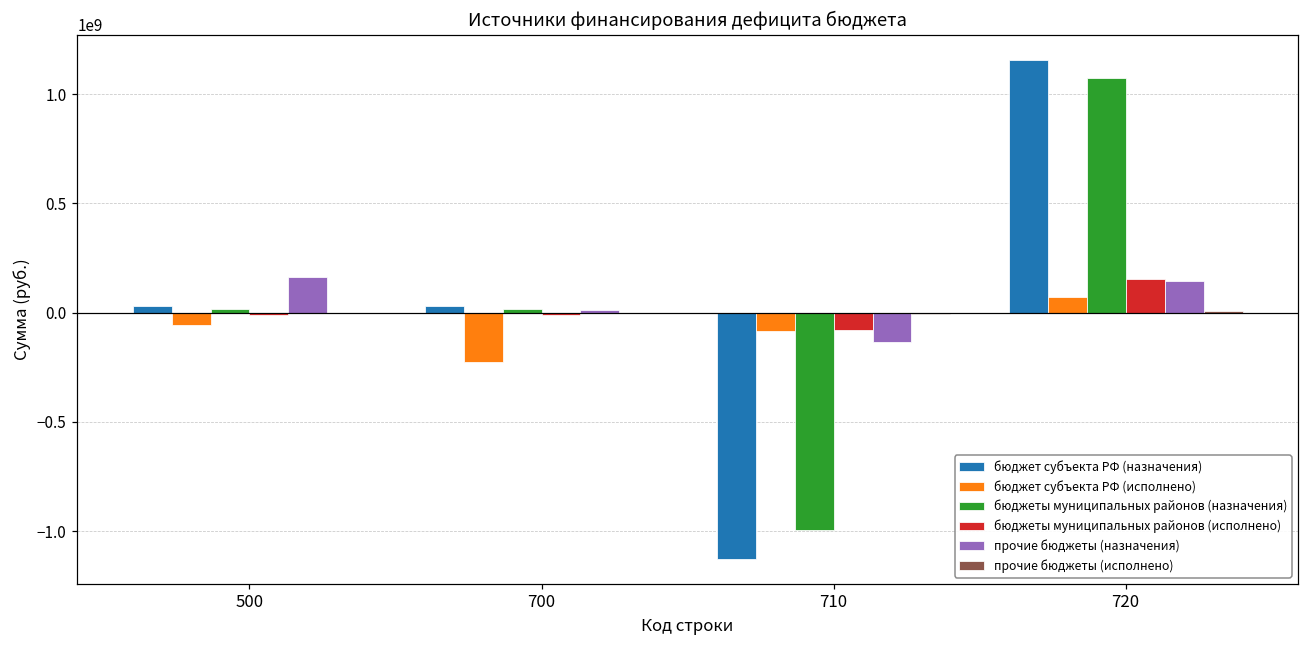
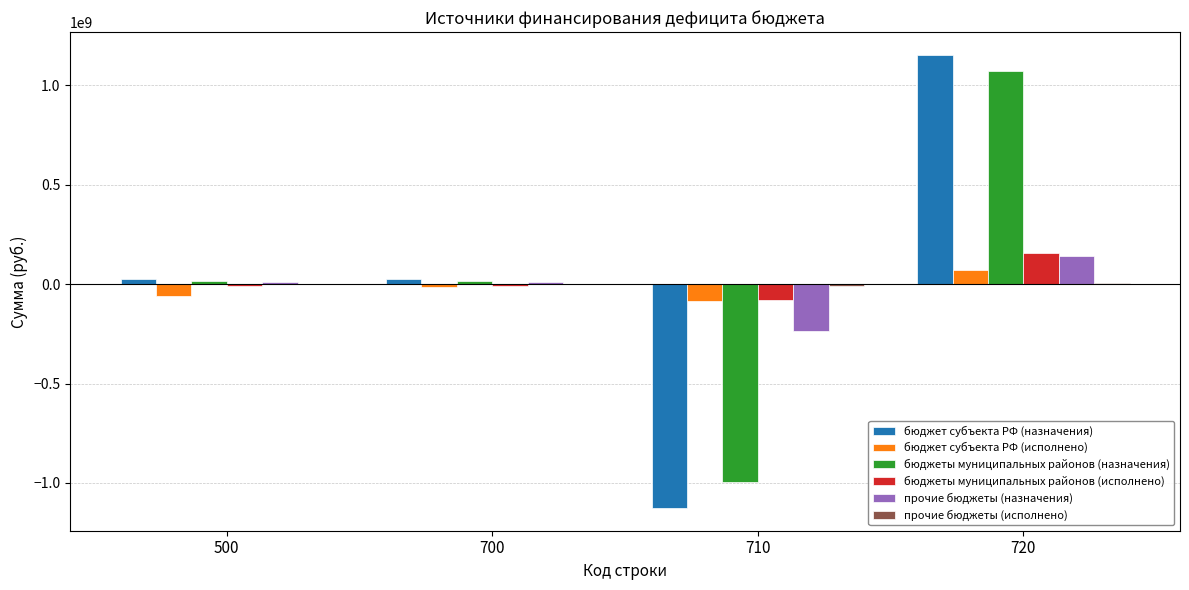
прочие бюджеты (назначения), 500: 160000000 -> 10000000
бюджет субъекта РФ (исполнено), 700: -230000000 -> -10000000
прочие бюджеты (назначения), 710: -130000000 -> -230000000
